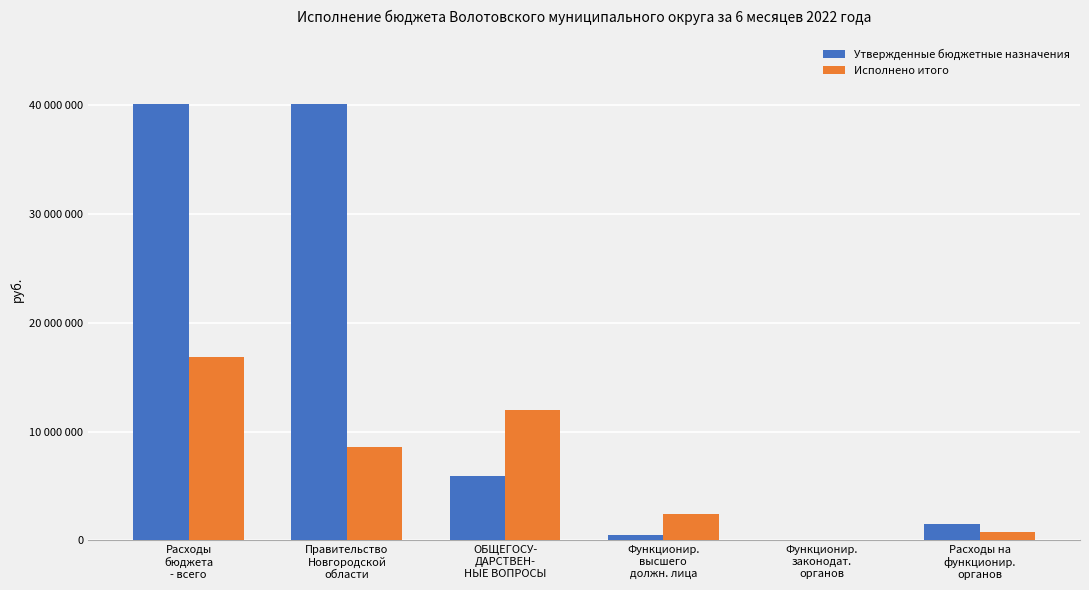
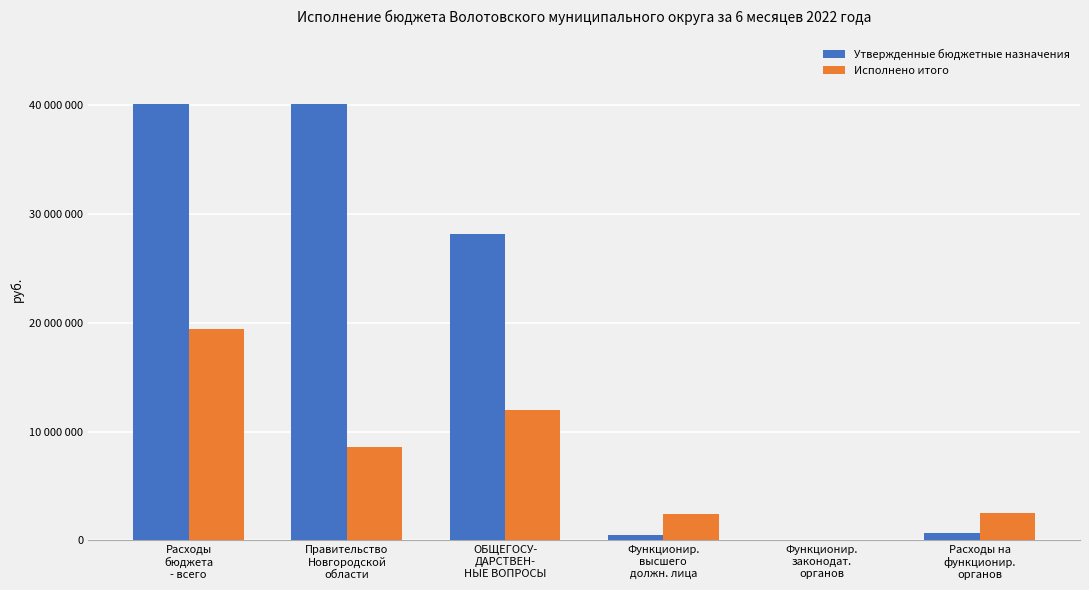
Исполнено итого, Расходы бюджета - всего: 16800000 -> 19400000
Утвержденные бюджетные назначения, ОБЩЕГОСУ- ДАРСТВЕН- НЫЕ ВОПРОСЫ: 5900000 -> 28100000
Утвержденные бюджетные назначения, Расходы на функционир. органов: 1600000 -> 700000
Исполнено итого, Расходы на функционир. органов: 700000 -> 2500000
